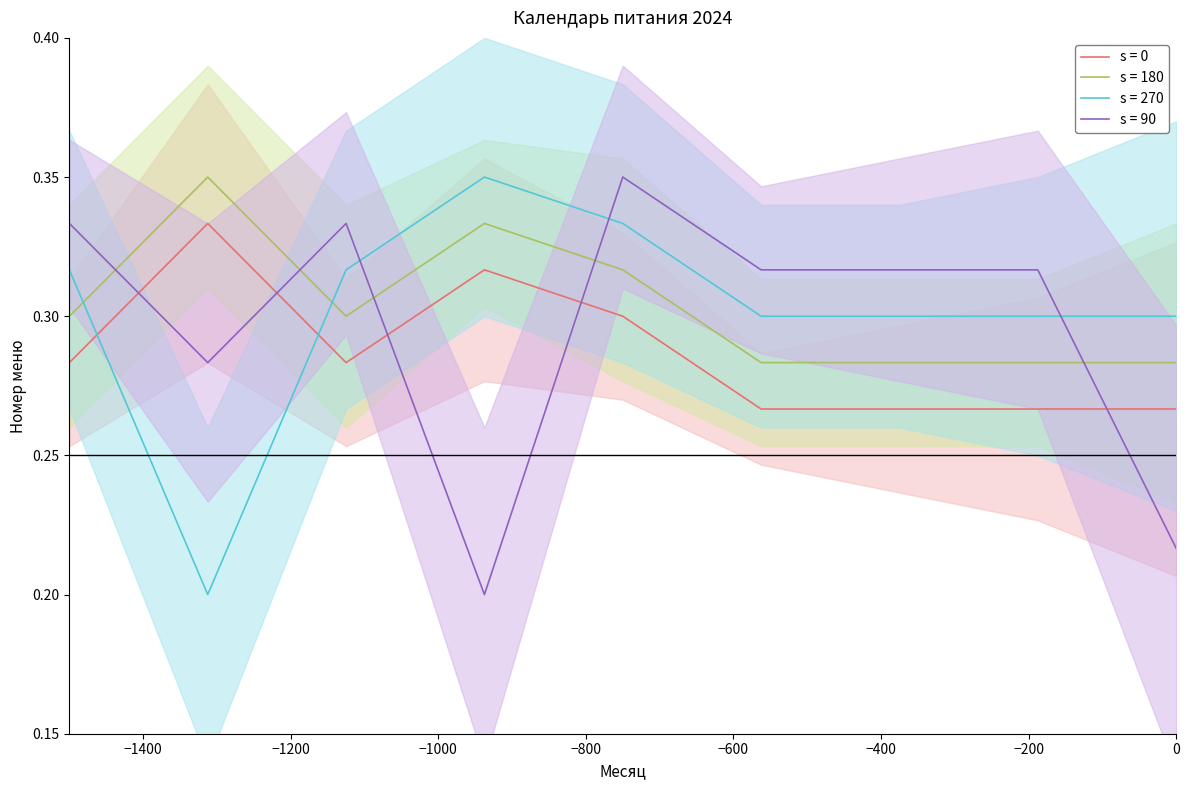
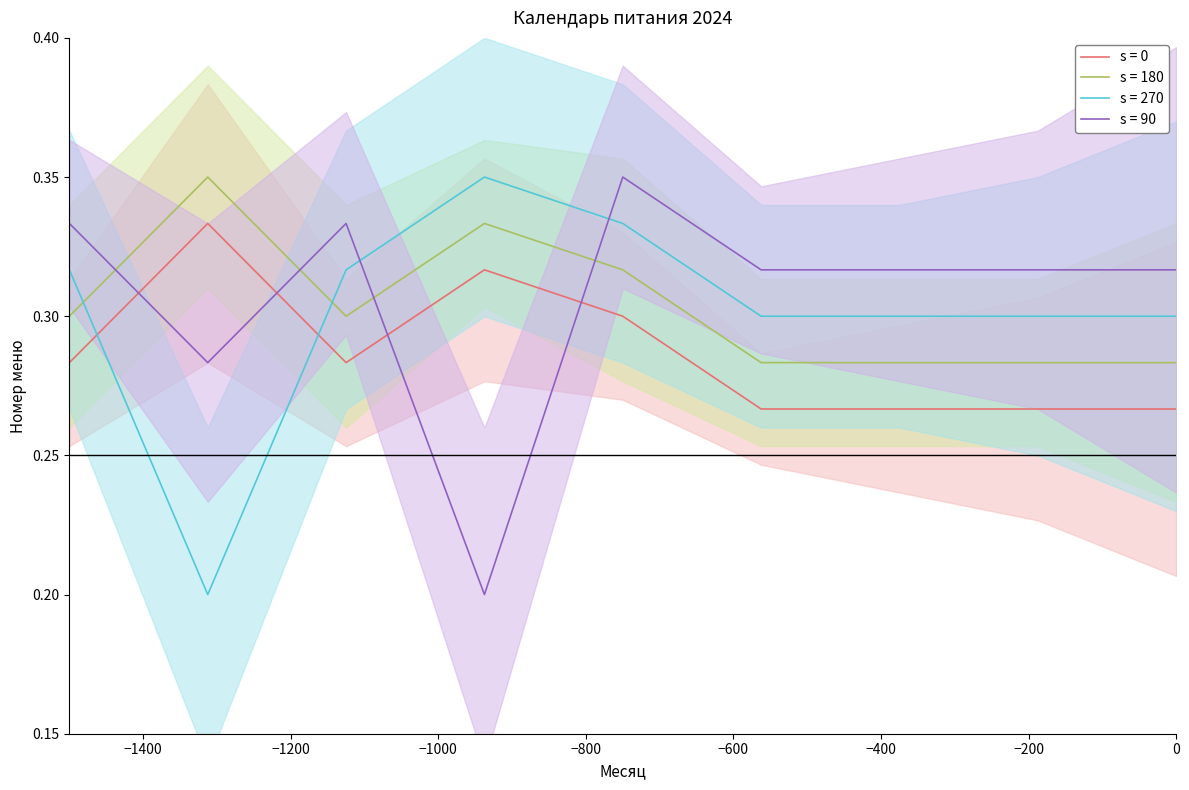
s = 90, 0: 0.217 -> 0.317
